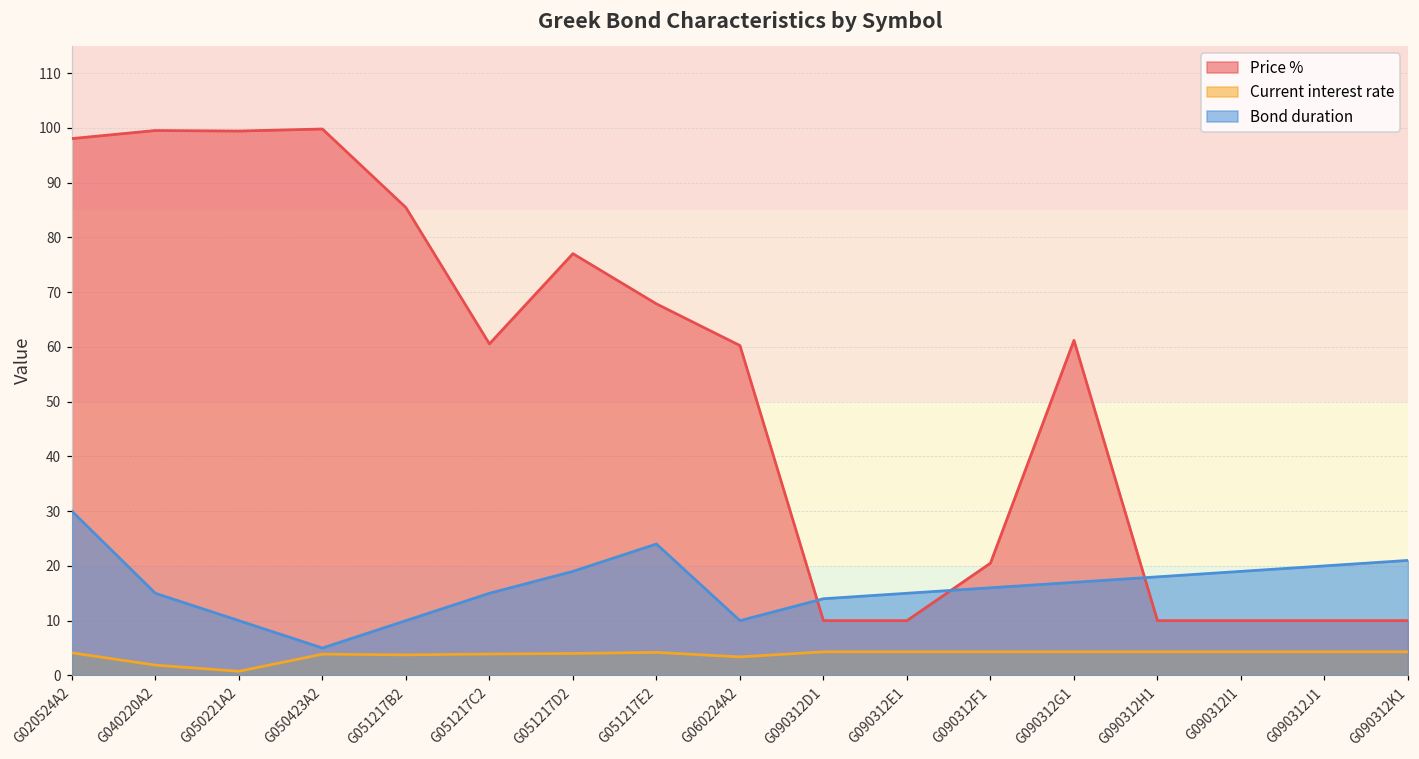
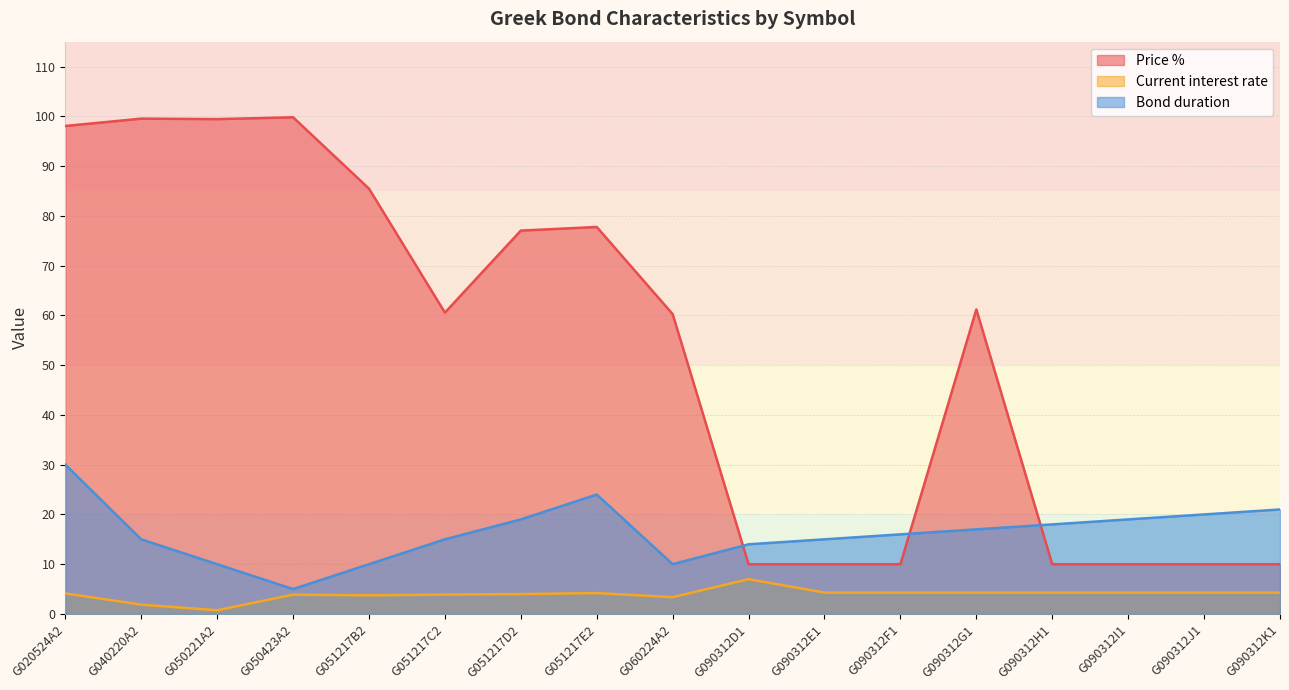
Price %, G051217E2: 68 -> 78
Current interest rate, G090312D1: 4 -> 7
Price %, G090312F1: 21 -> 10
